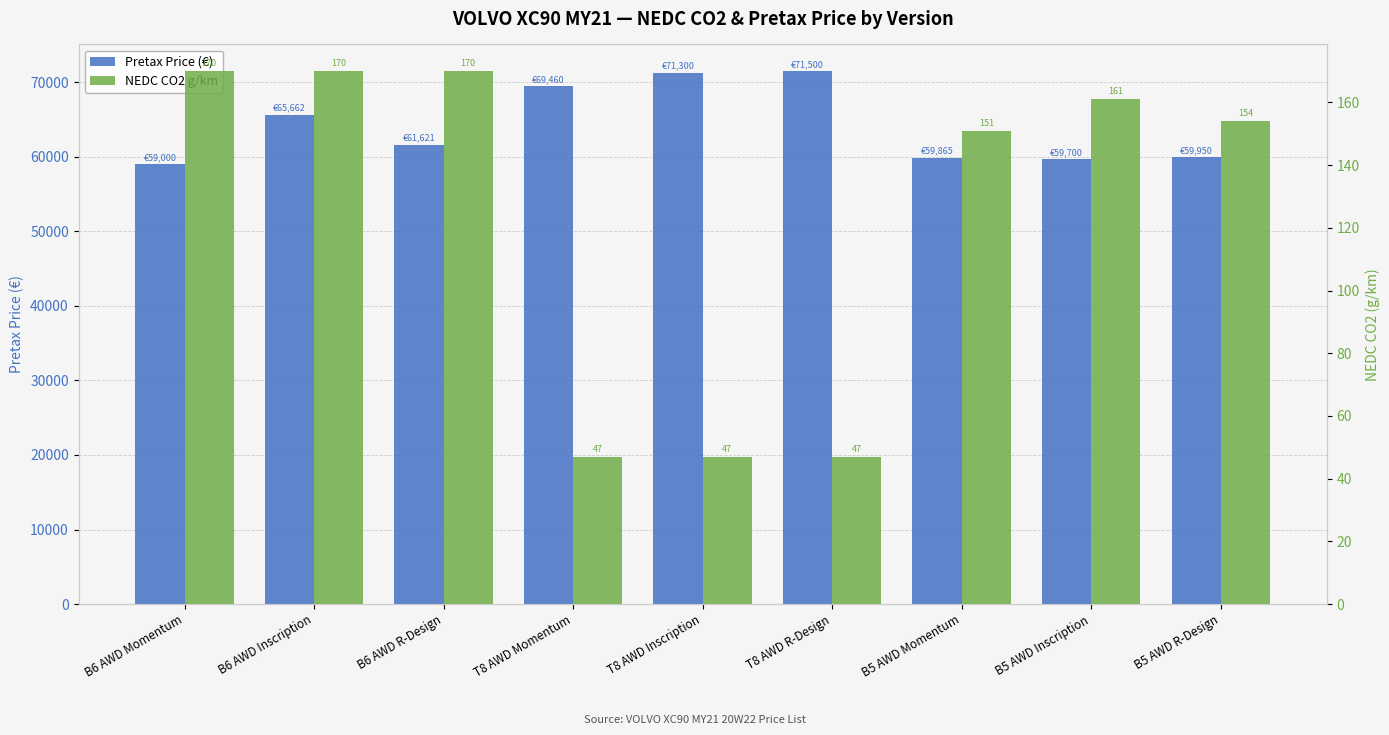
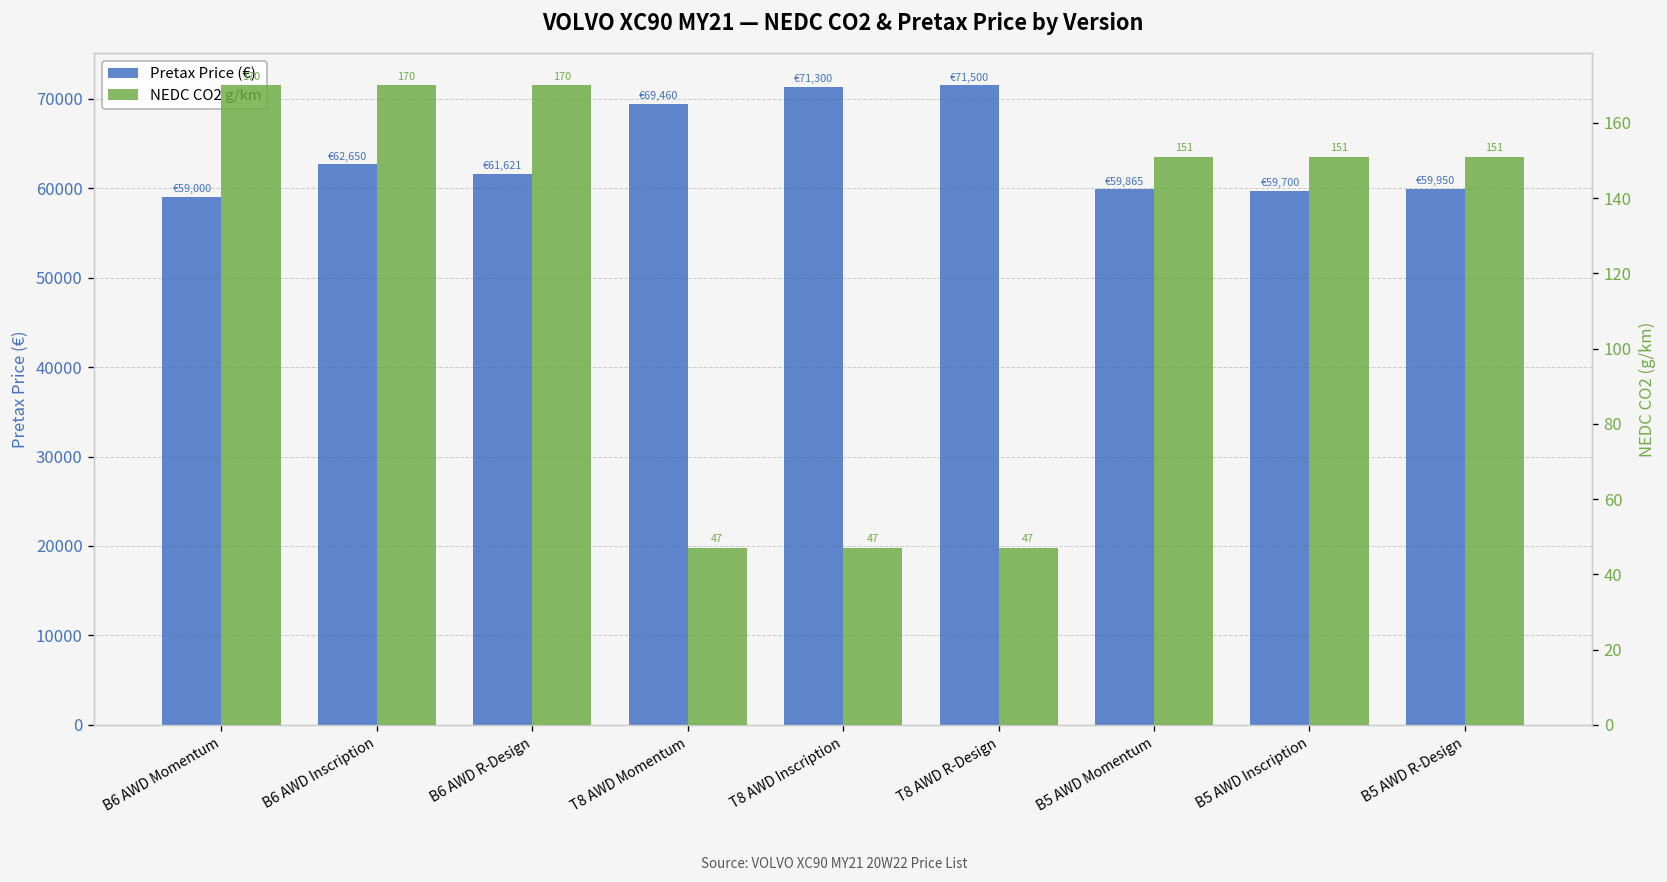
Pretax Price (€), B6 AWD Inscription: €65,662 -> €62,650
NEDC CO2 g/km, B5 AWD Inscription: 161 -> 151
NEDC CO2 g/km, B5 AWD R-Design: 154 -> 151
